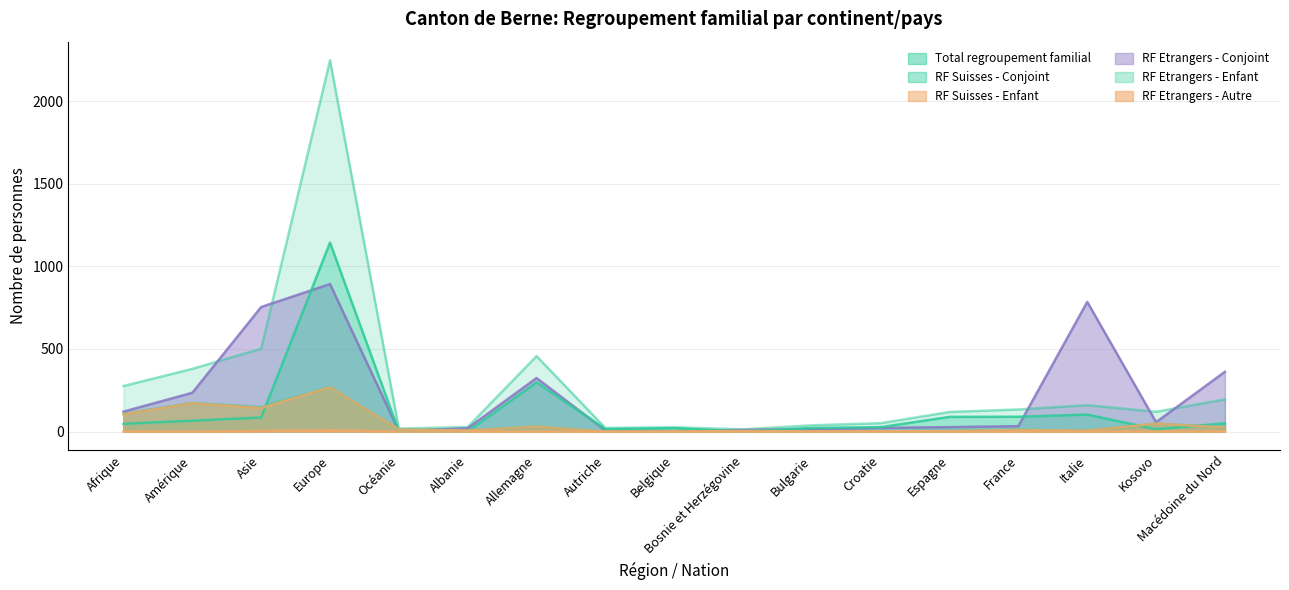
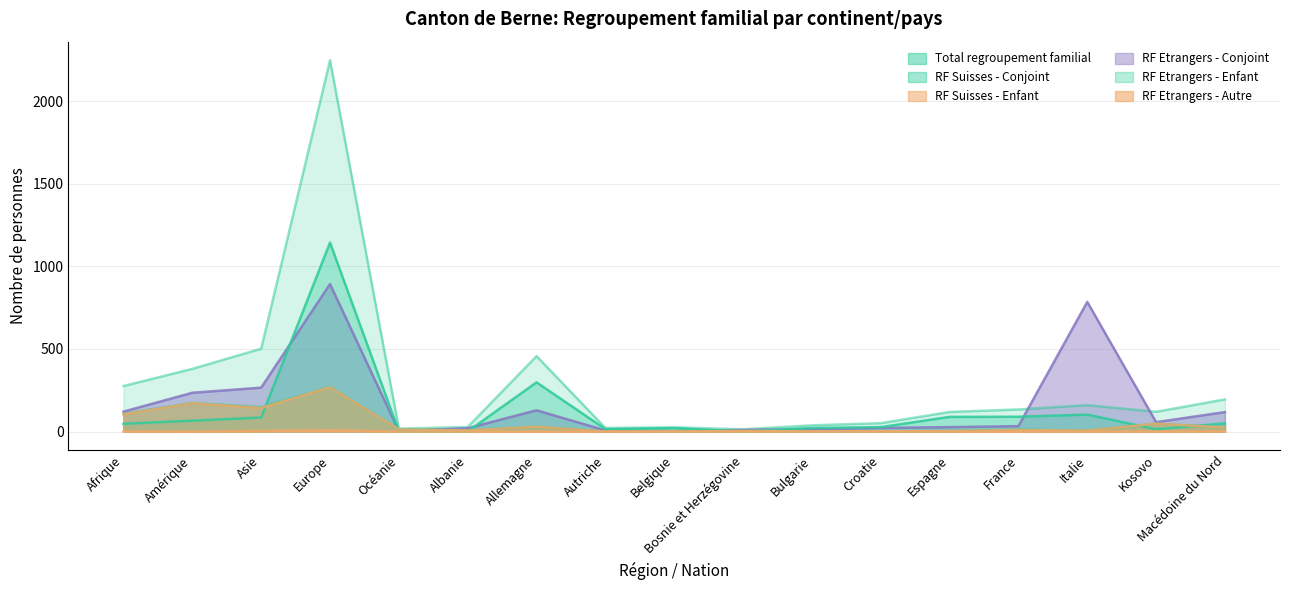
RF Etrangers - Conjoint, Asie: 750 -> 270
RF Etrangers - Conjoint, Allemagne: 320 -> 130
RF Etrangers - Conjoint, Macédoine du Nord: 360 -> 120
